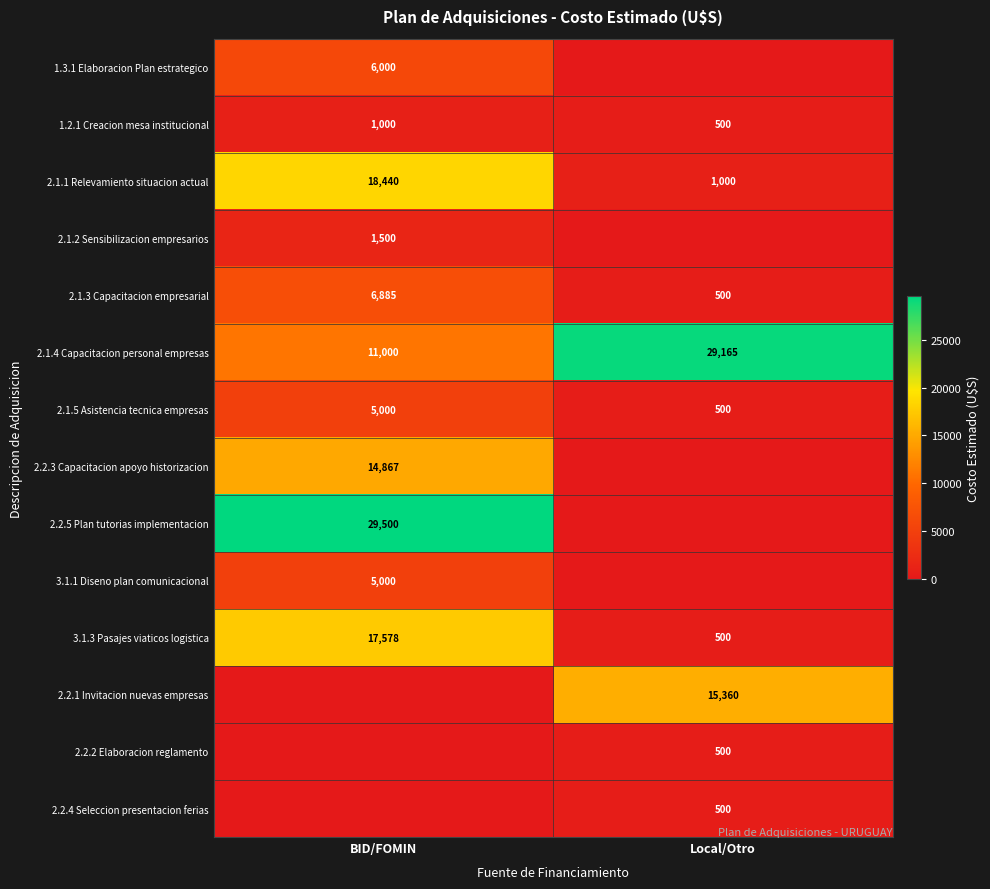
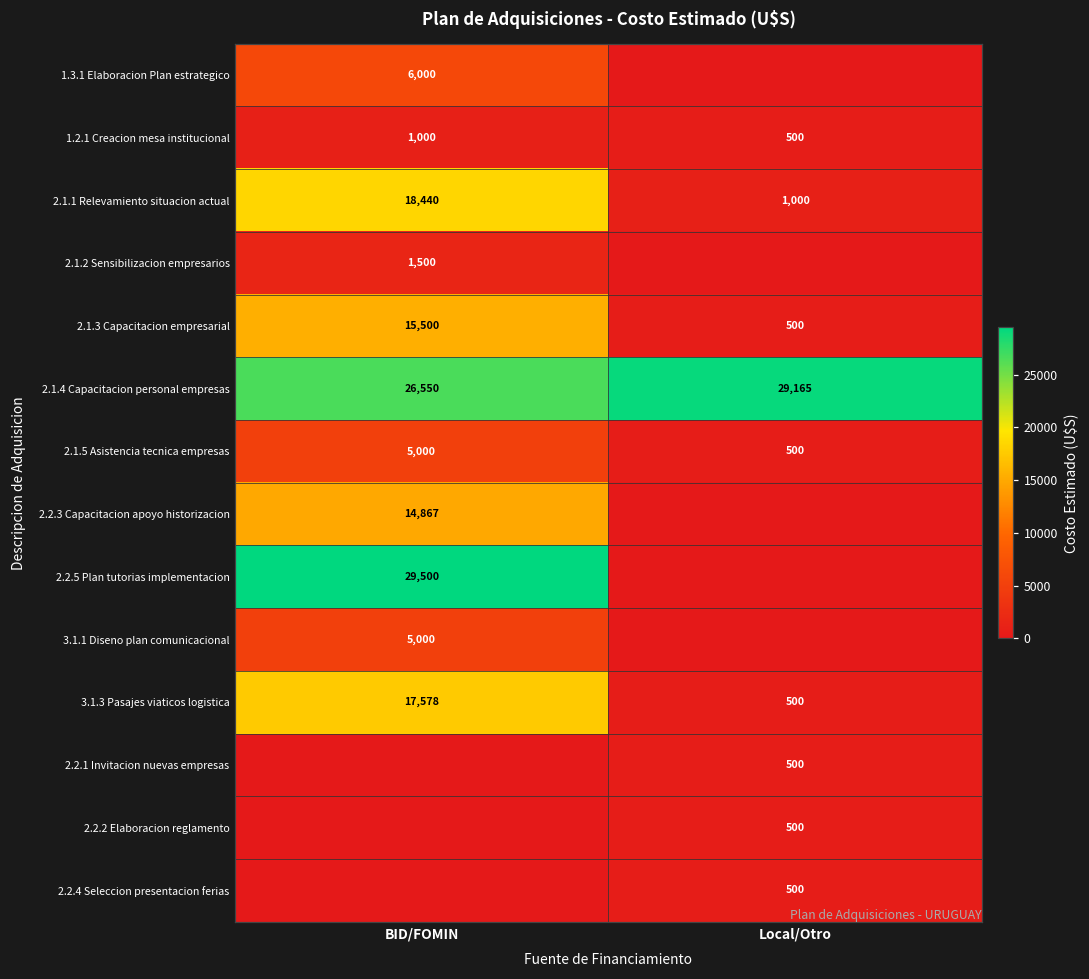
2.1.3 Capacitacion empresarial, BID/FOMIN: 6,885 -> 15,500
2.1.4 Capacitacion personal empresas, BID/FOMIN: 11,000 -> 26,550
2.2.1 Invitacion nuevas empresas, Local/Otro: 15,360 -> 500
